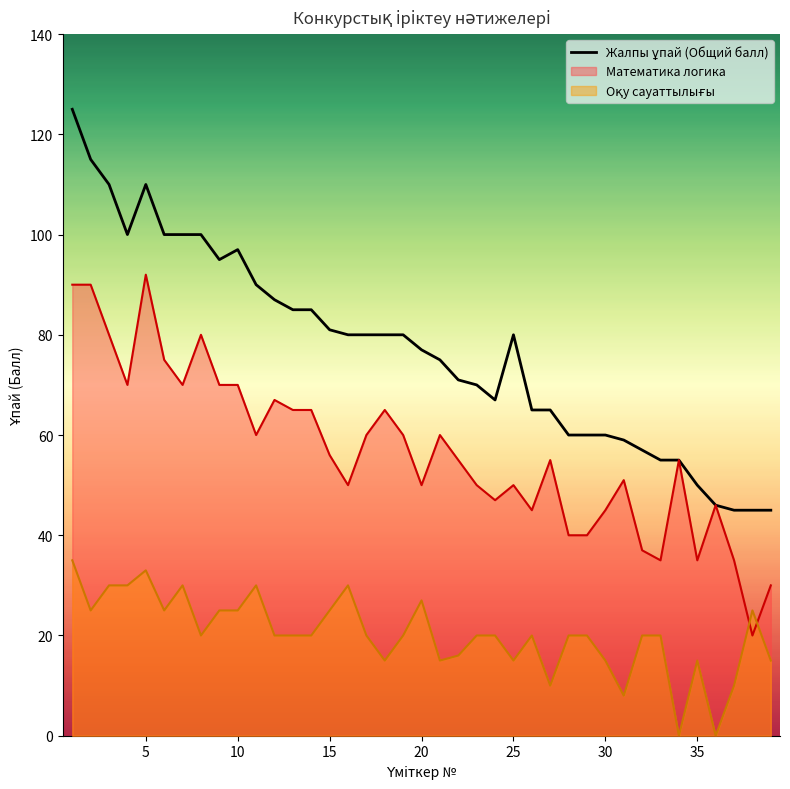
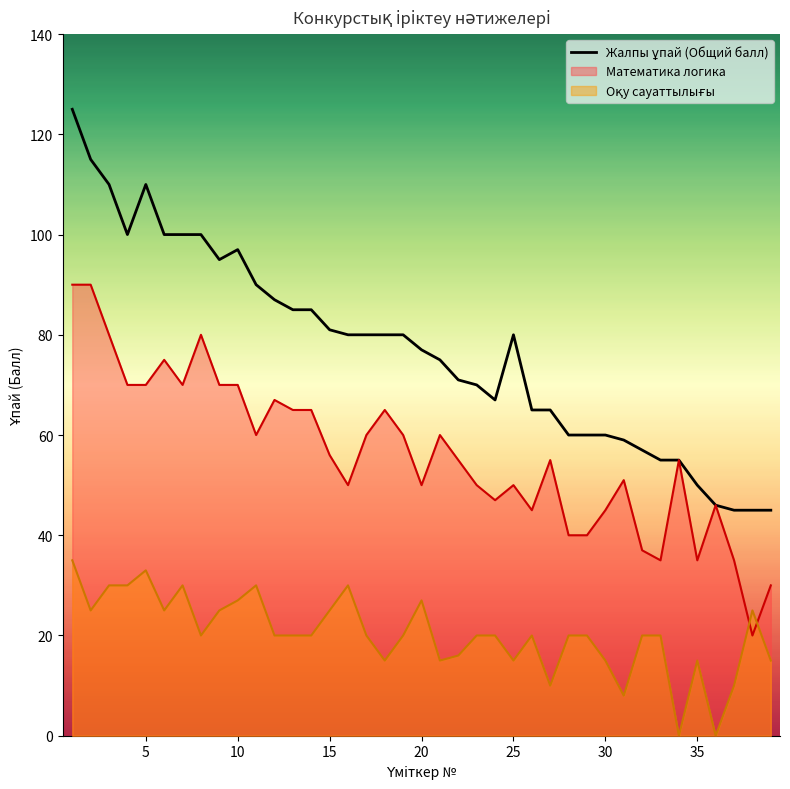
Математика логика, 5: 92 -> 70
Оқу сауаттылығы, 10: 25 -> 27
